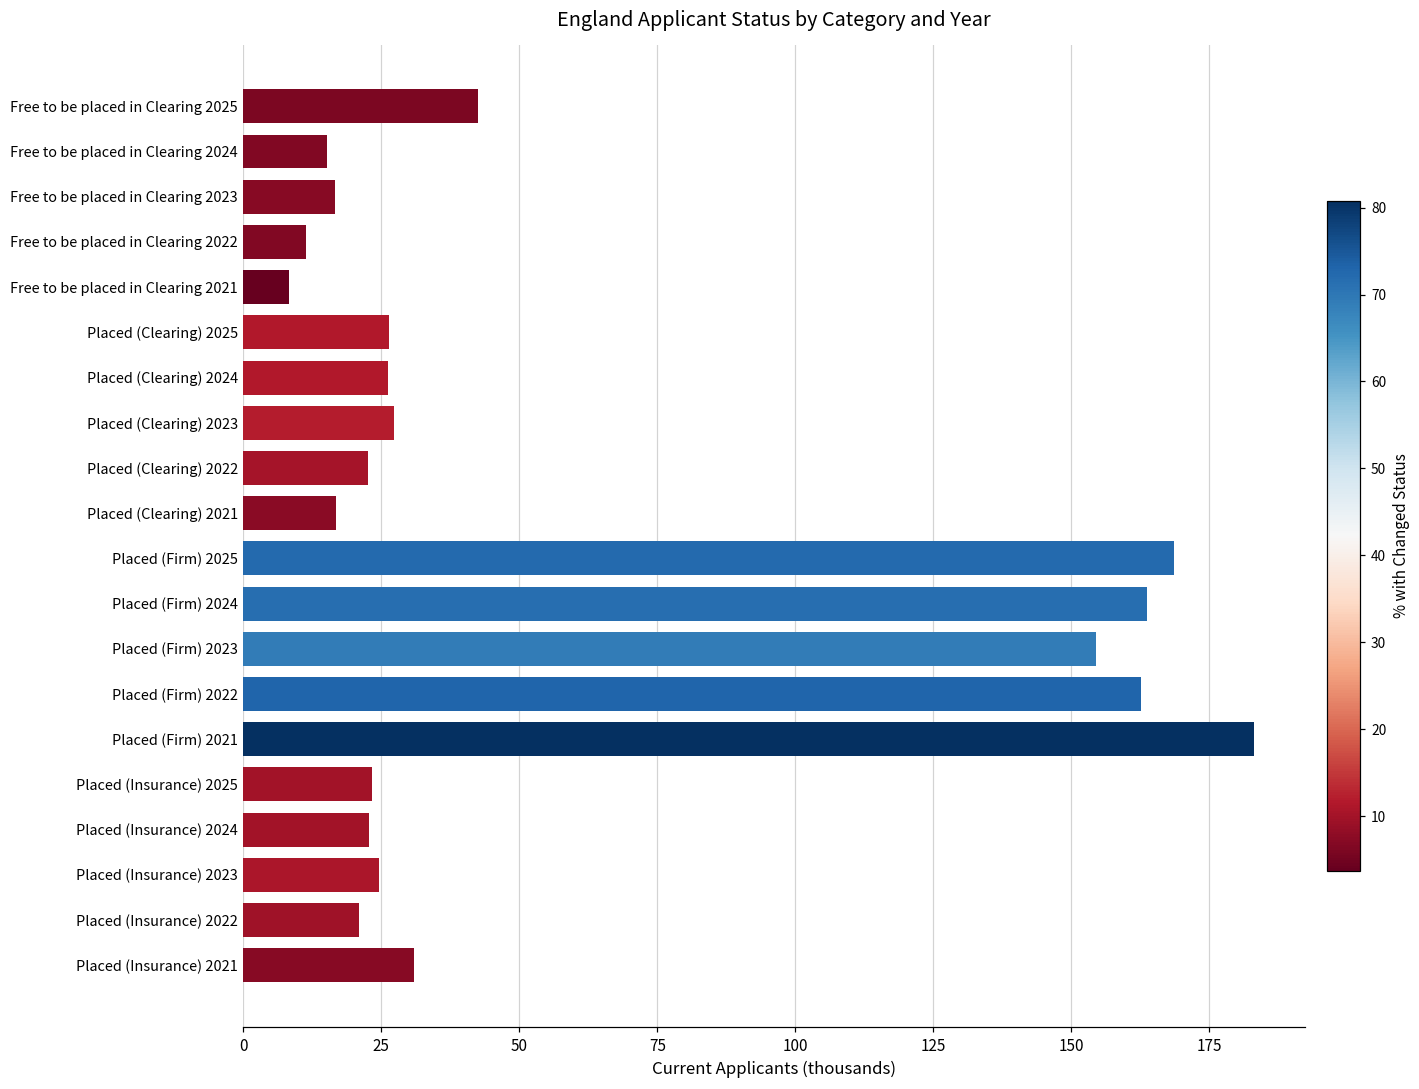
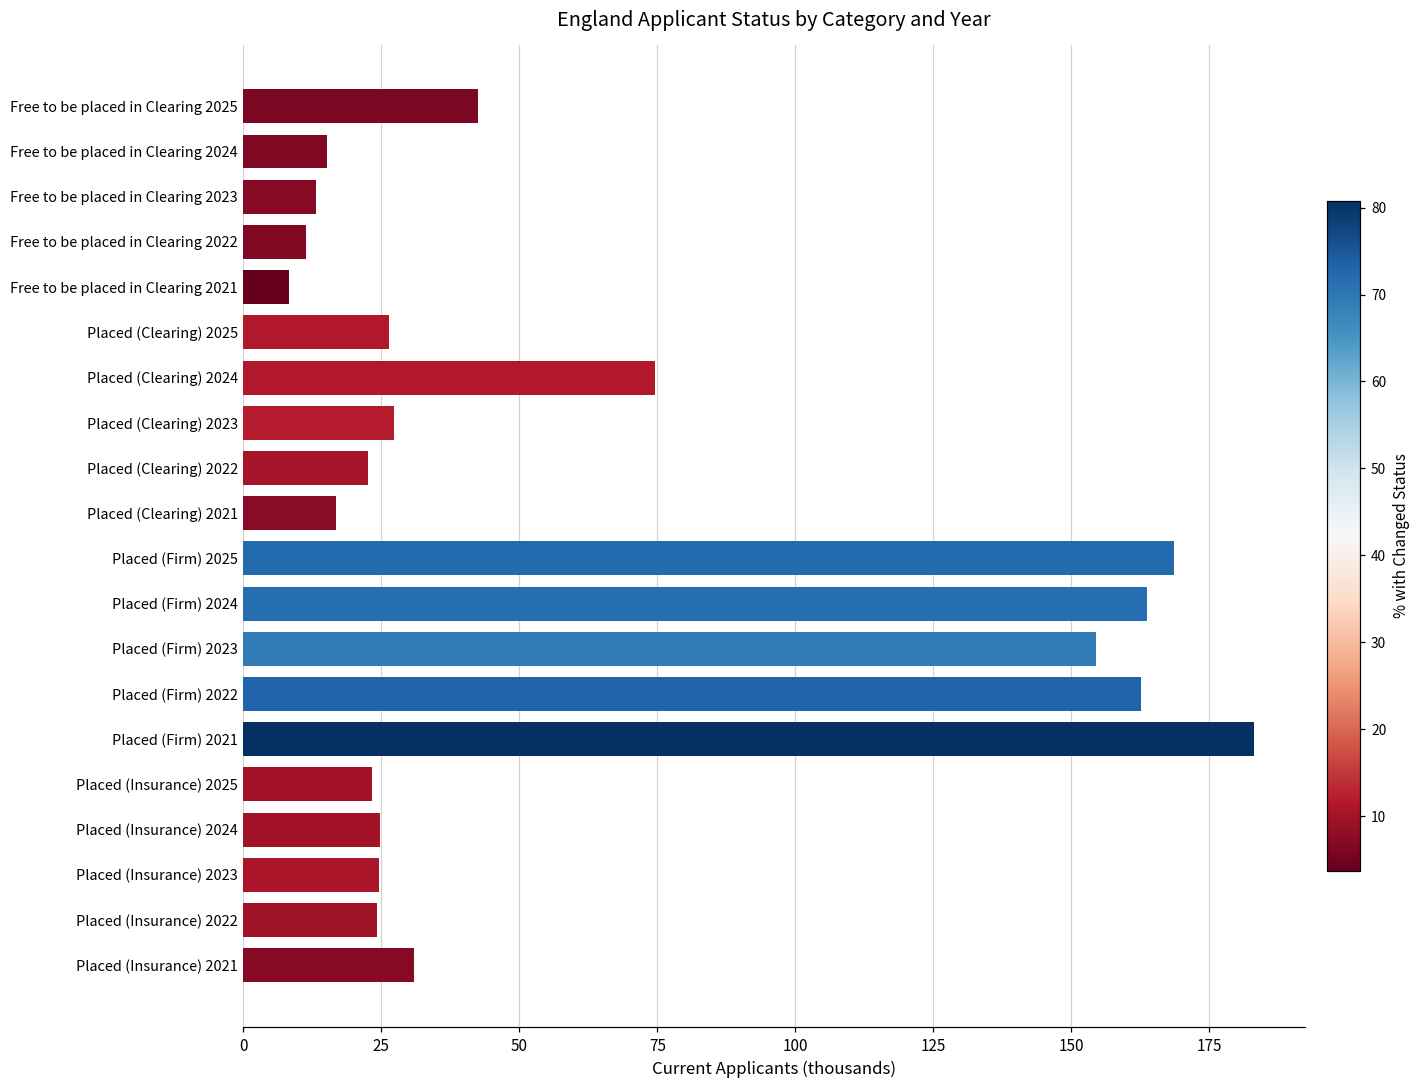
Free to be placed in Clearing 2023: 17 -> 13
Placed (Clearing) 2024: 26 -> 75
Placed (Insurance) 2024: 23 -> 25
Placed (Insurance) 2022: 21 -> 24
